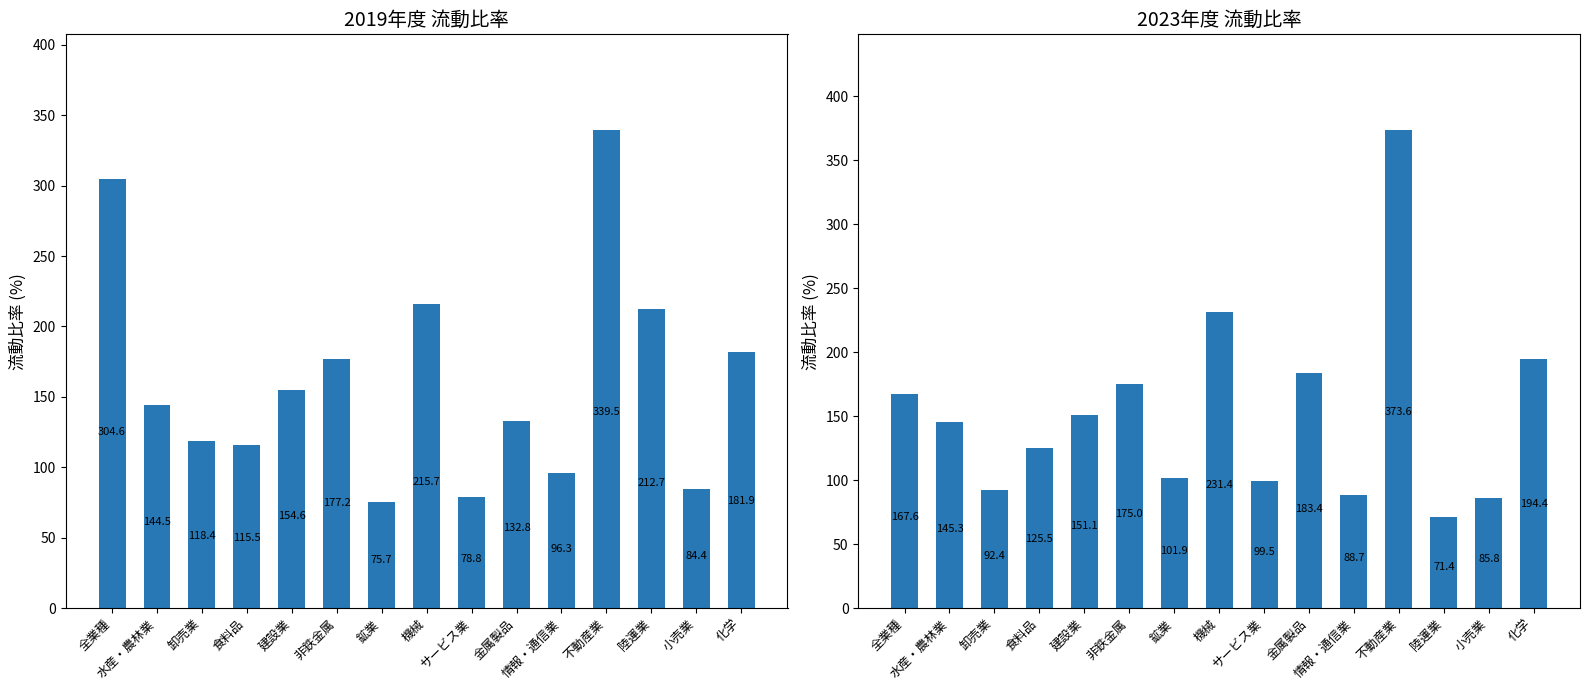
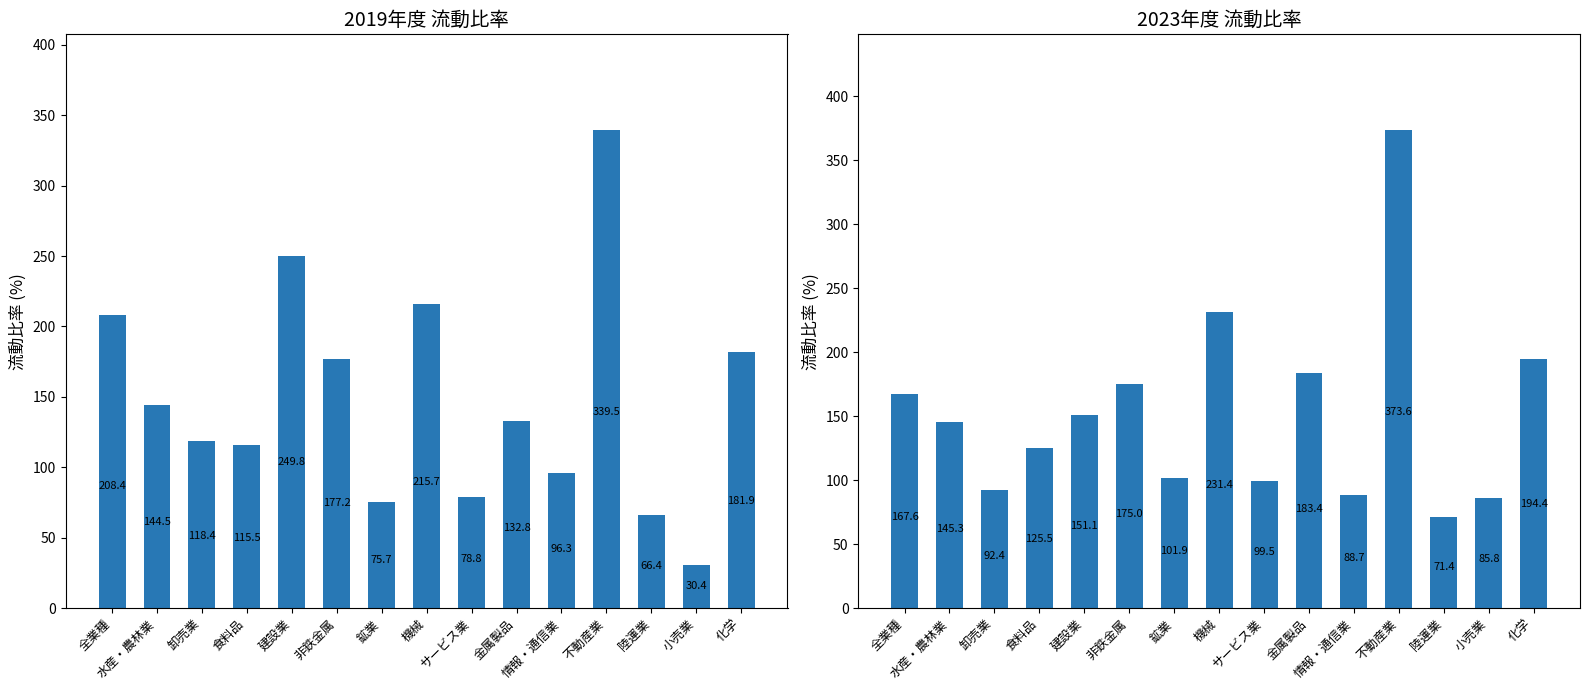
2019年度 流動比率, 全業種: 304.6 -> 208.4
2019年度 流動比率, 建設業: 154.6 -> 249.8
2019年度 流動比率, 陸運業: 212.7 -> 66.4
2019年度 流動比率, 小売業: 84.4 -> 30.4
